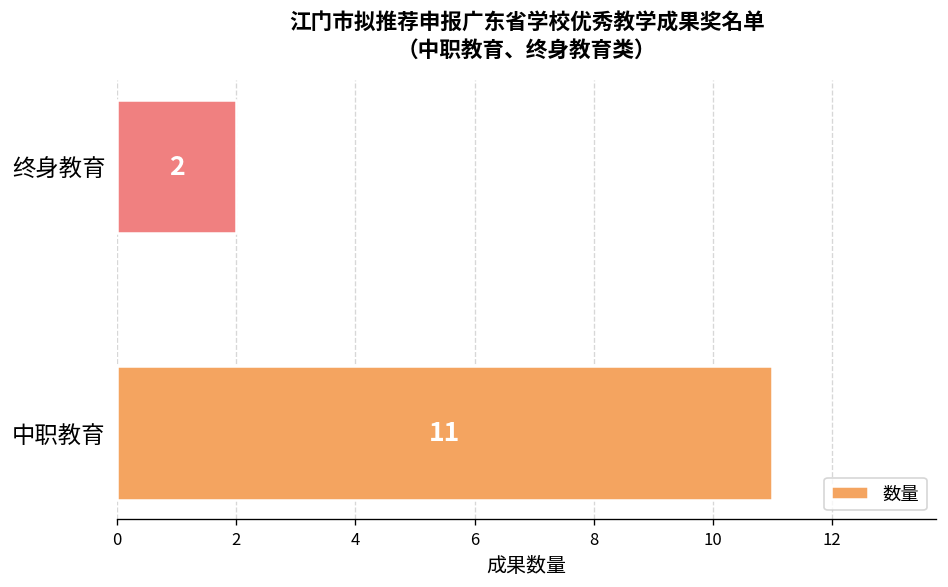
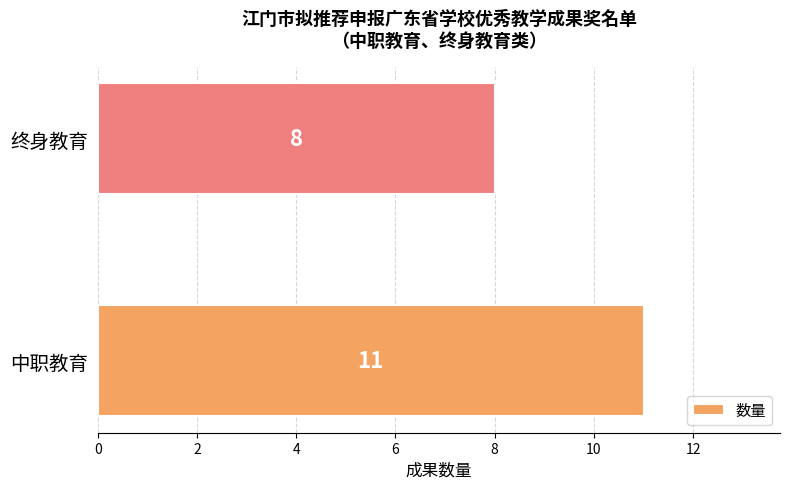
终身教育: 2 -> 8
